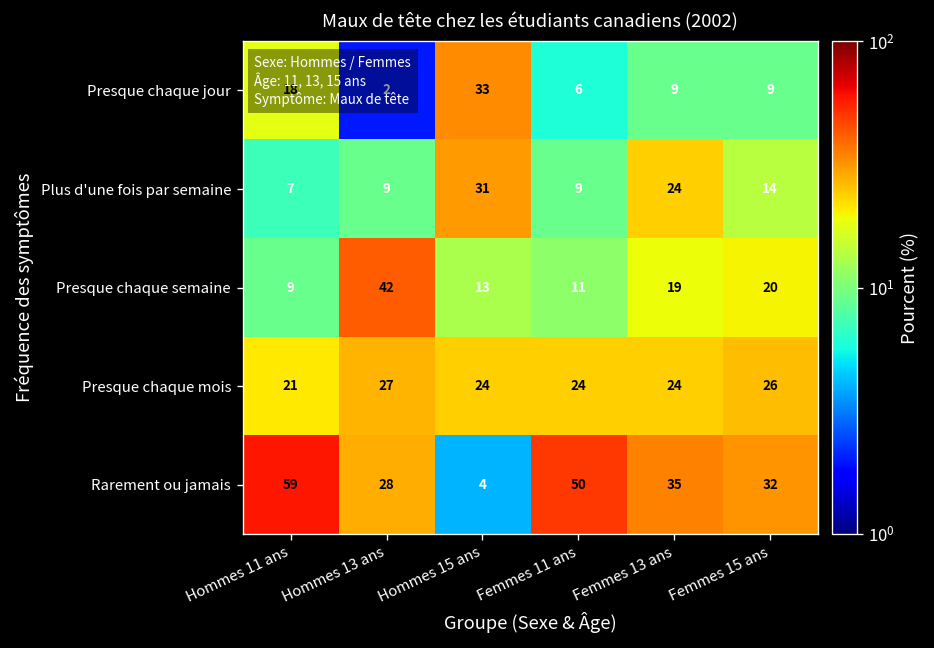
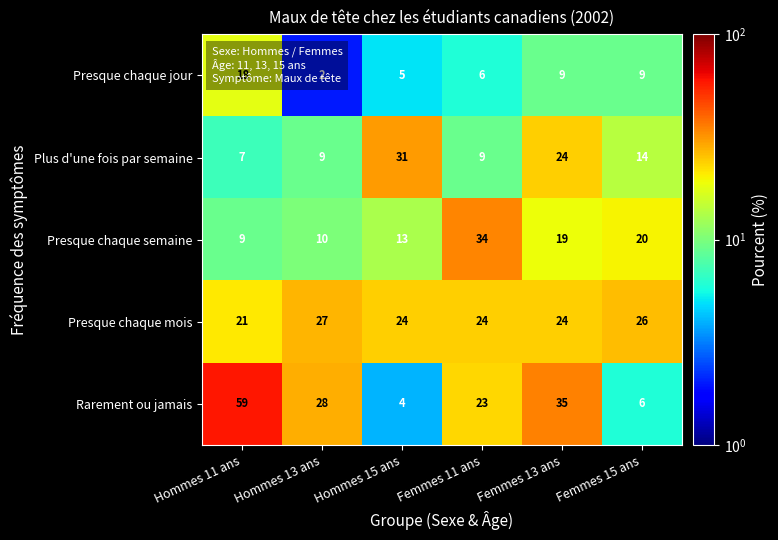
Presque chaque jour, Hommes 15 ans: 33 -> 5
Presque chaque semaine, Hommes 13 ans: 42 -> 10
Presque chaque semaine, Femmes 11 ans: 11 -> 34
Rarement ou jamais, Femmes 11 ans: 50 -> 23
Rarement ou jamais, Femmes 15 ans: 32 -> 6
